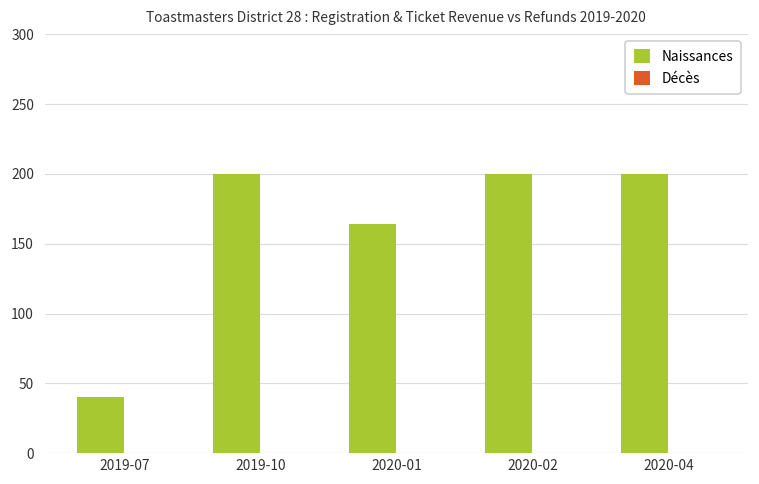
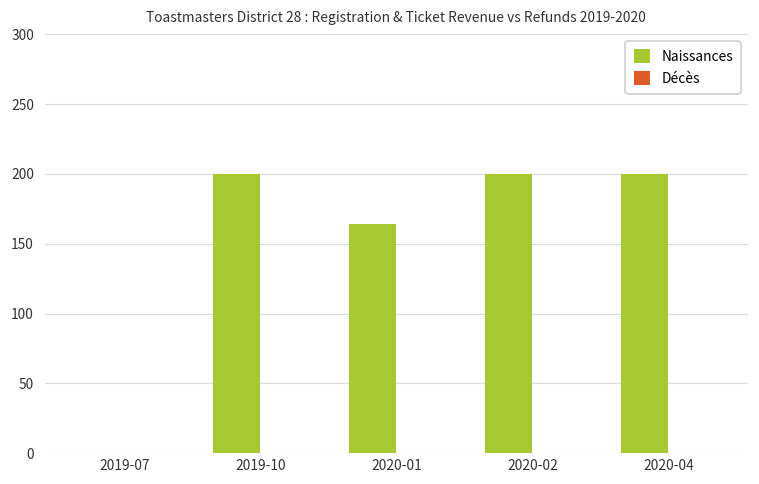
Naissances, 2019-07: 40 -> 0
